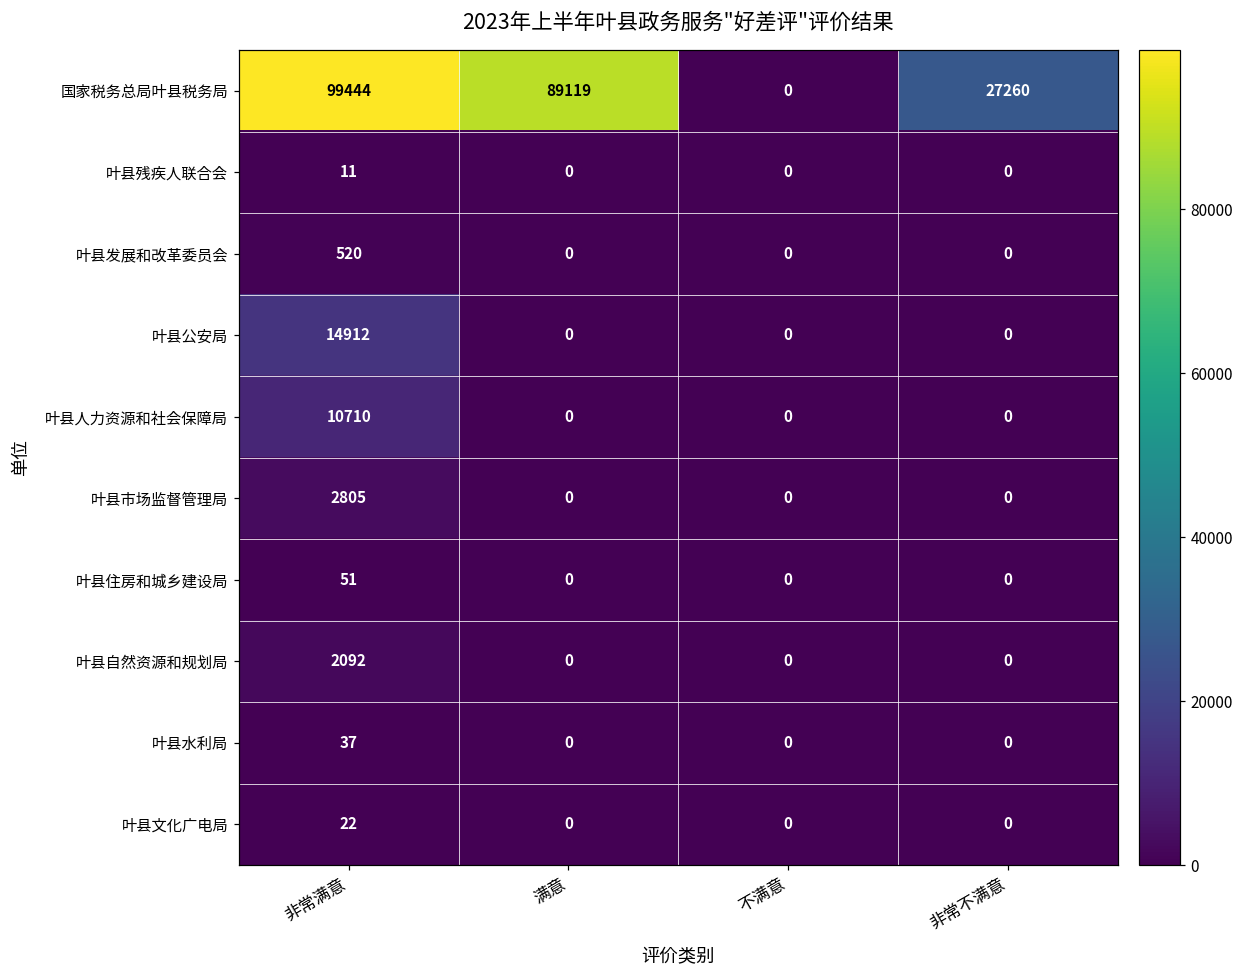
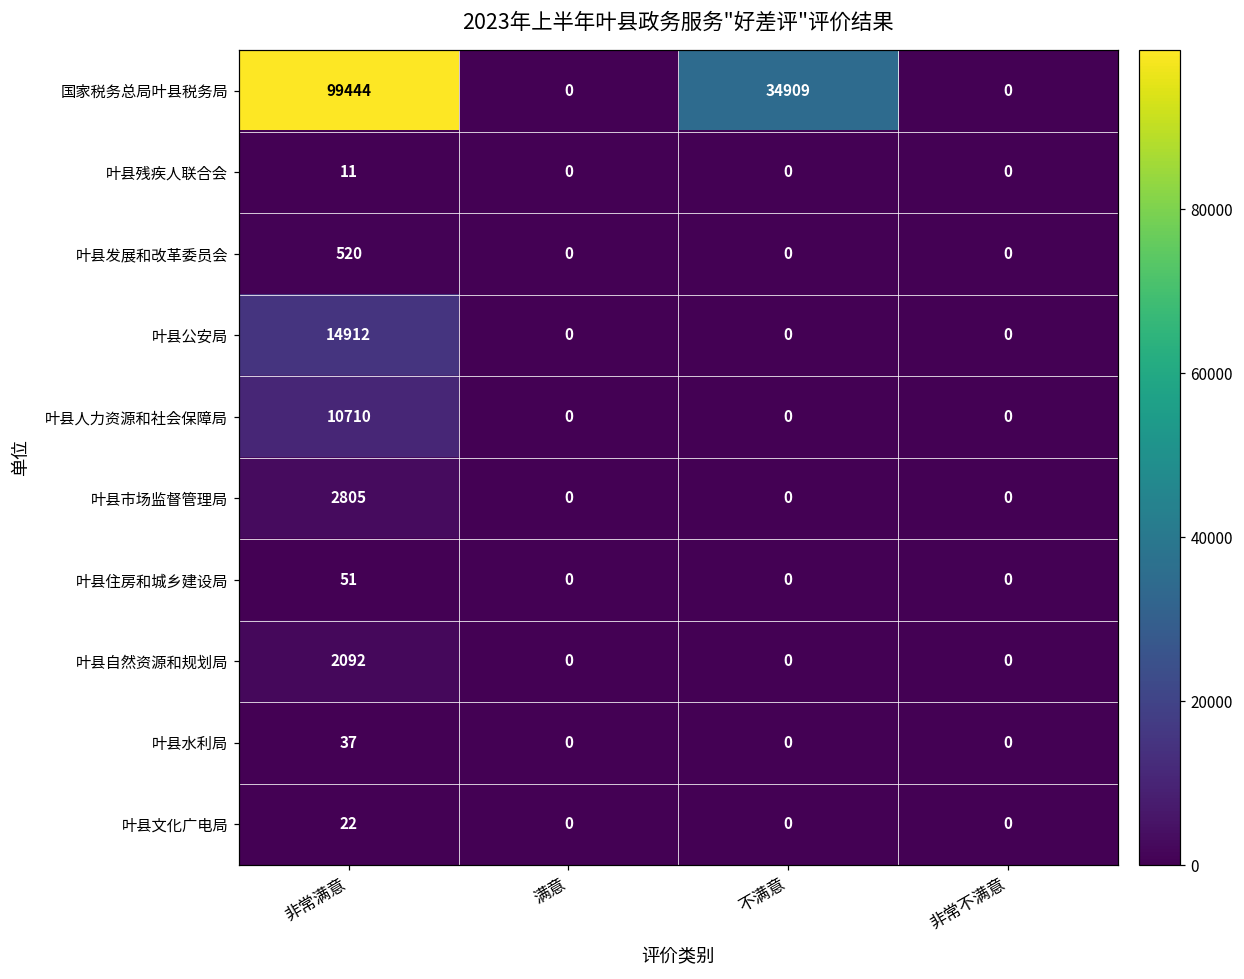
国家税务总局叶县税务局, 满意: 89119 -> 0
国家税务总局叶县税务局, 不满意: 0 -> 34909
国家税务总局叶县税务局, 非常不满意: 27260 -> 0
